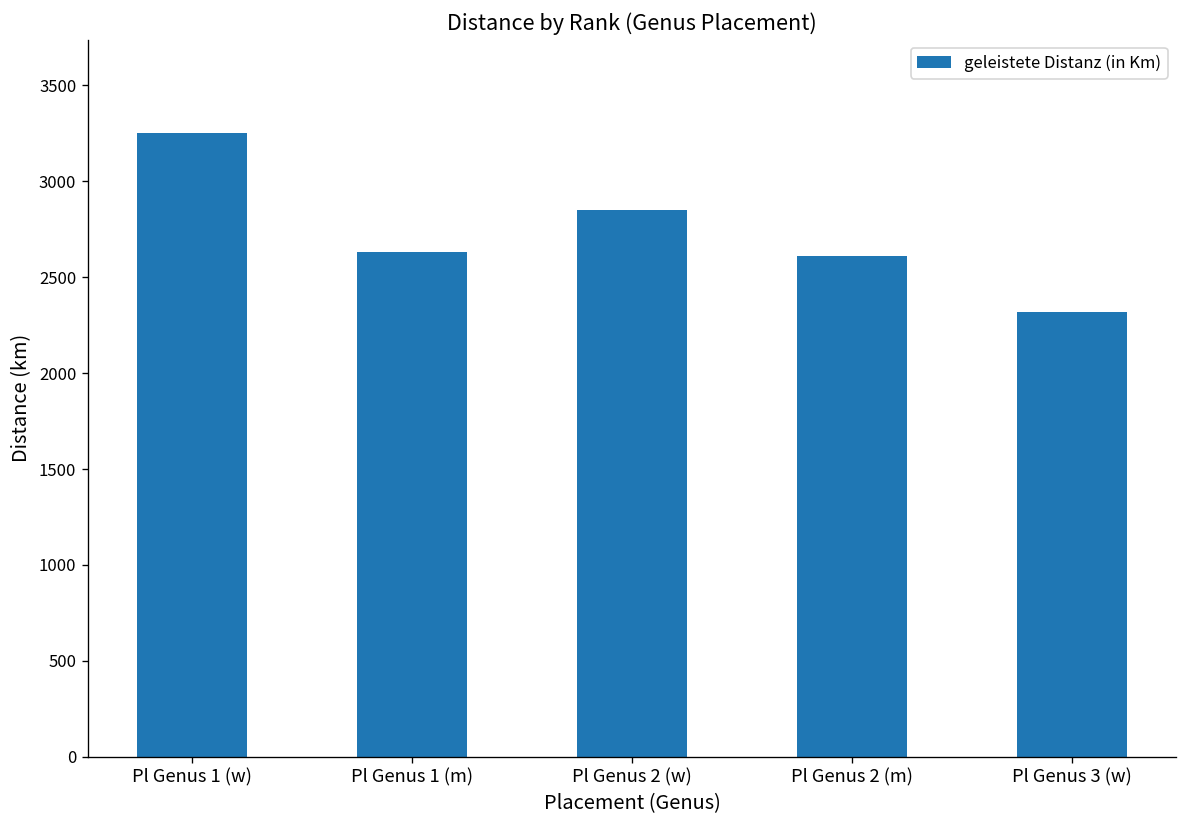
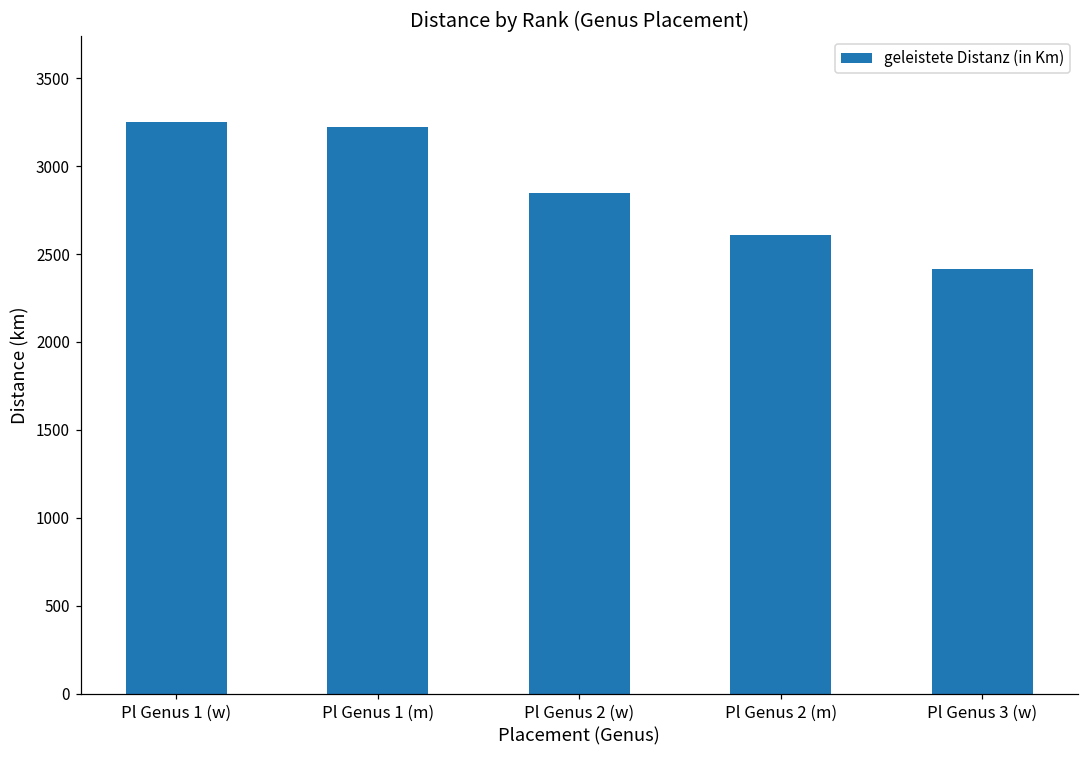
Pl Genus 1 (m): 2630 -> 3220
Pl Genus 3 (w): 2320 -> 2410
